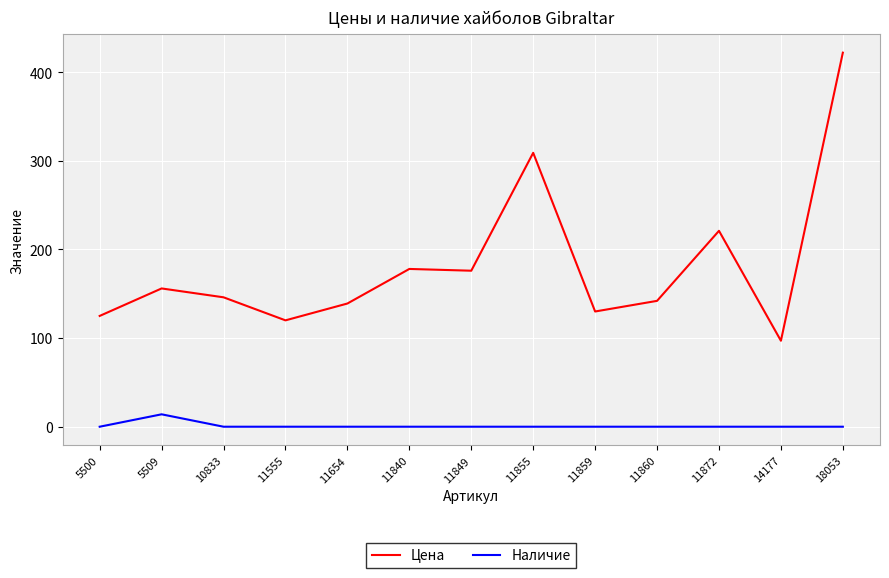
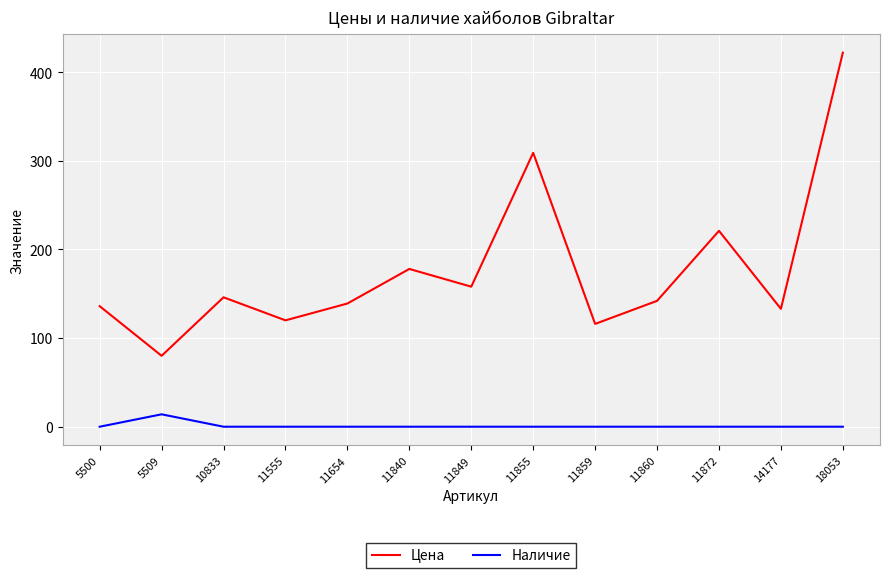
Цена, 5500: 130 -> 140
Цена, 5509: 160 -> 80
Цена, 11849: 180 -> 160
Цена, 11859: 130 -> 120
Цена, 14177: 100 -> 130
